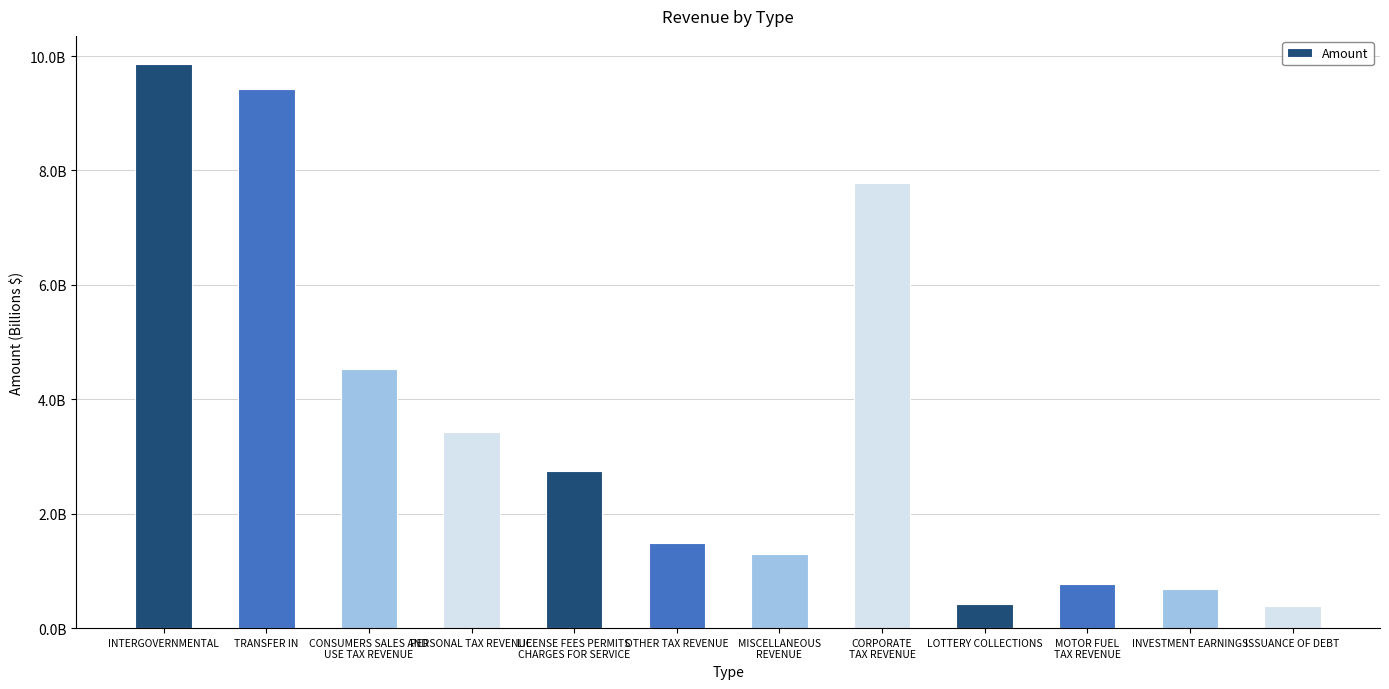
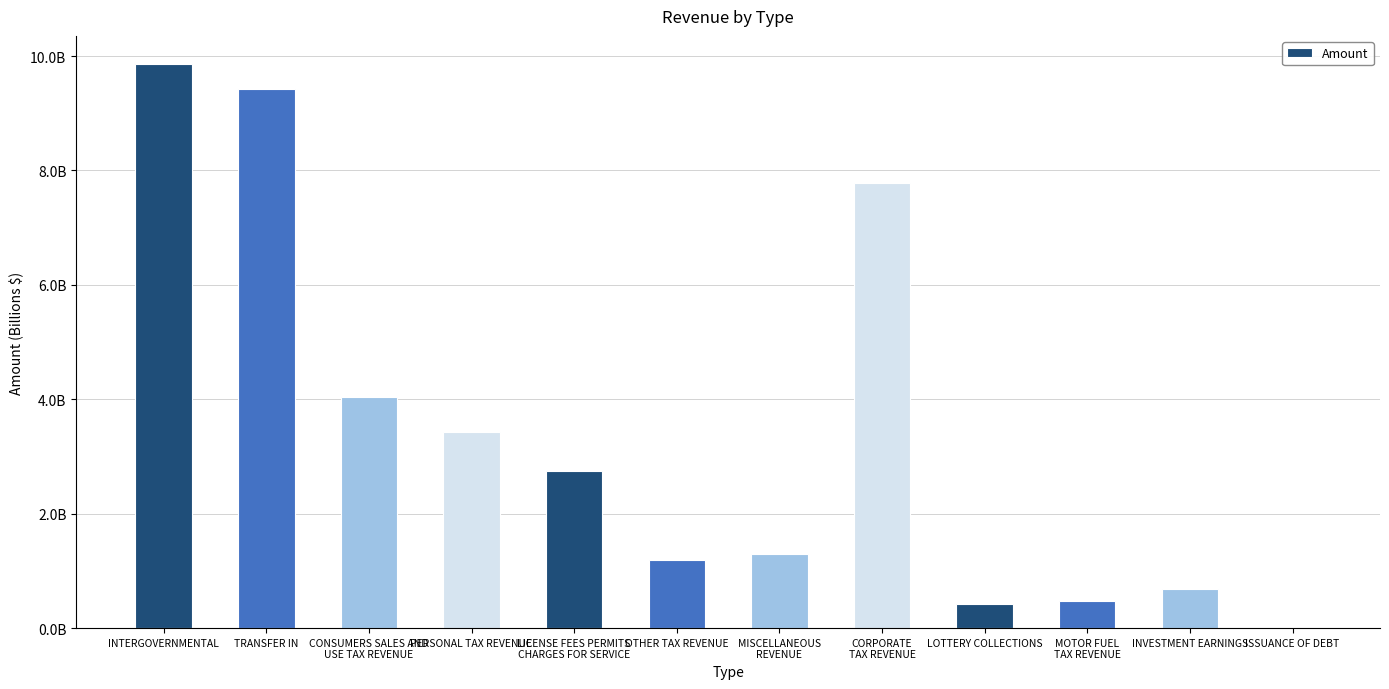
CONSUMERS SALES AND USE TAX REVENUE: 4500000000 -> 4000000000
OTHER TAX REVENUE: 1500000000 -> 1200000000
MOTOR FUEL TAX REVENUE: 800000000 -> 500000000
ISSUANCE OF DEBT: 400000000 -> 0
